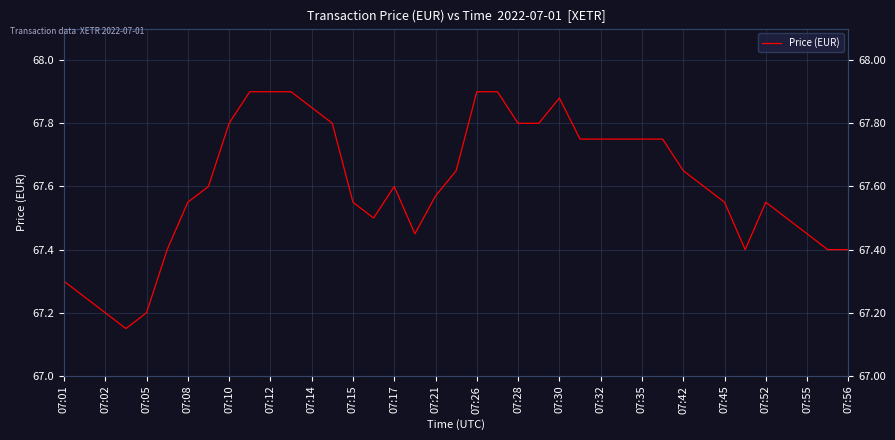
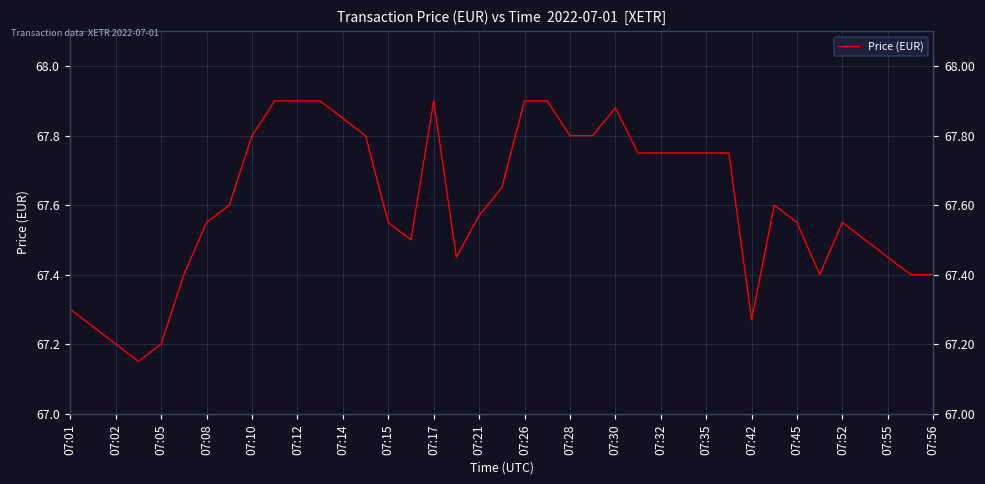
07:17: 67.6 -> 67.9
07:42: 67.65 -> 67.27
